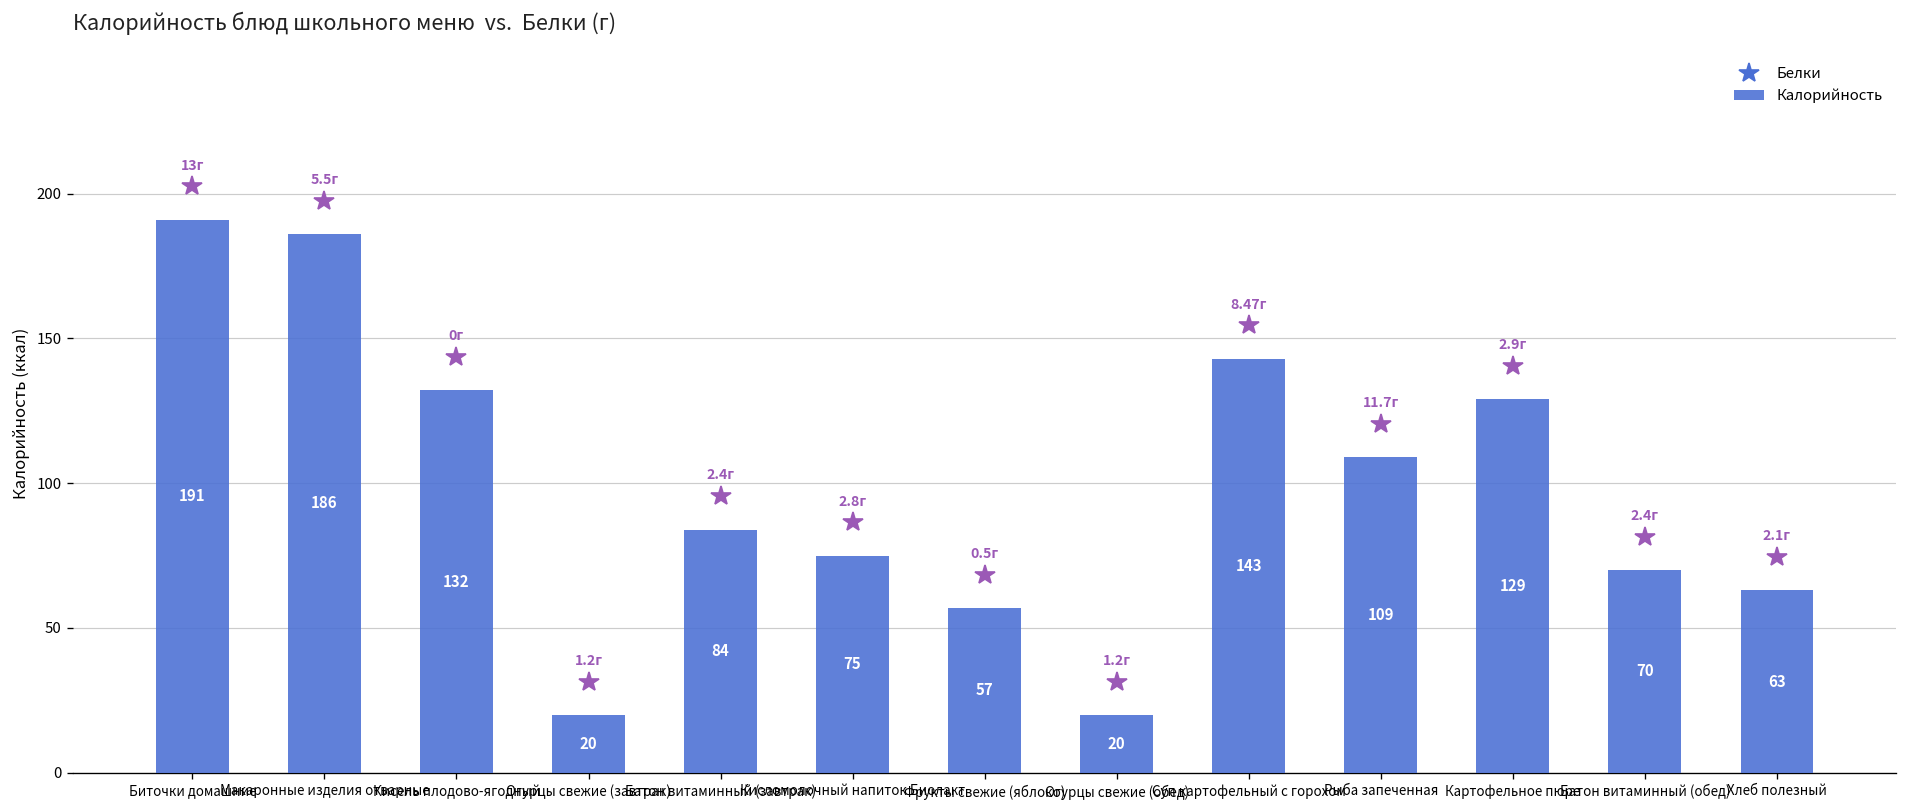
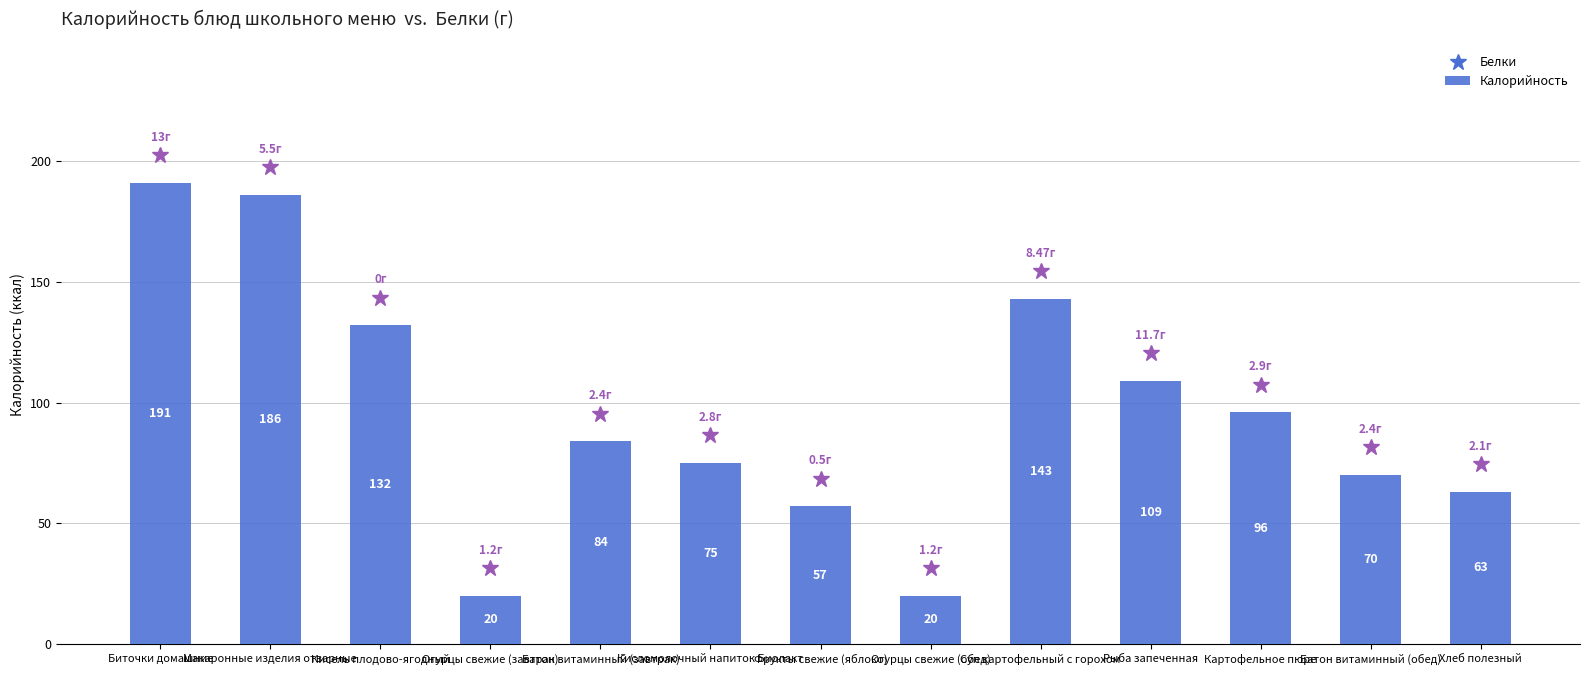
Калорийность, Картофельное пюре: 129 -> 96
